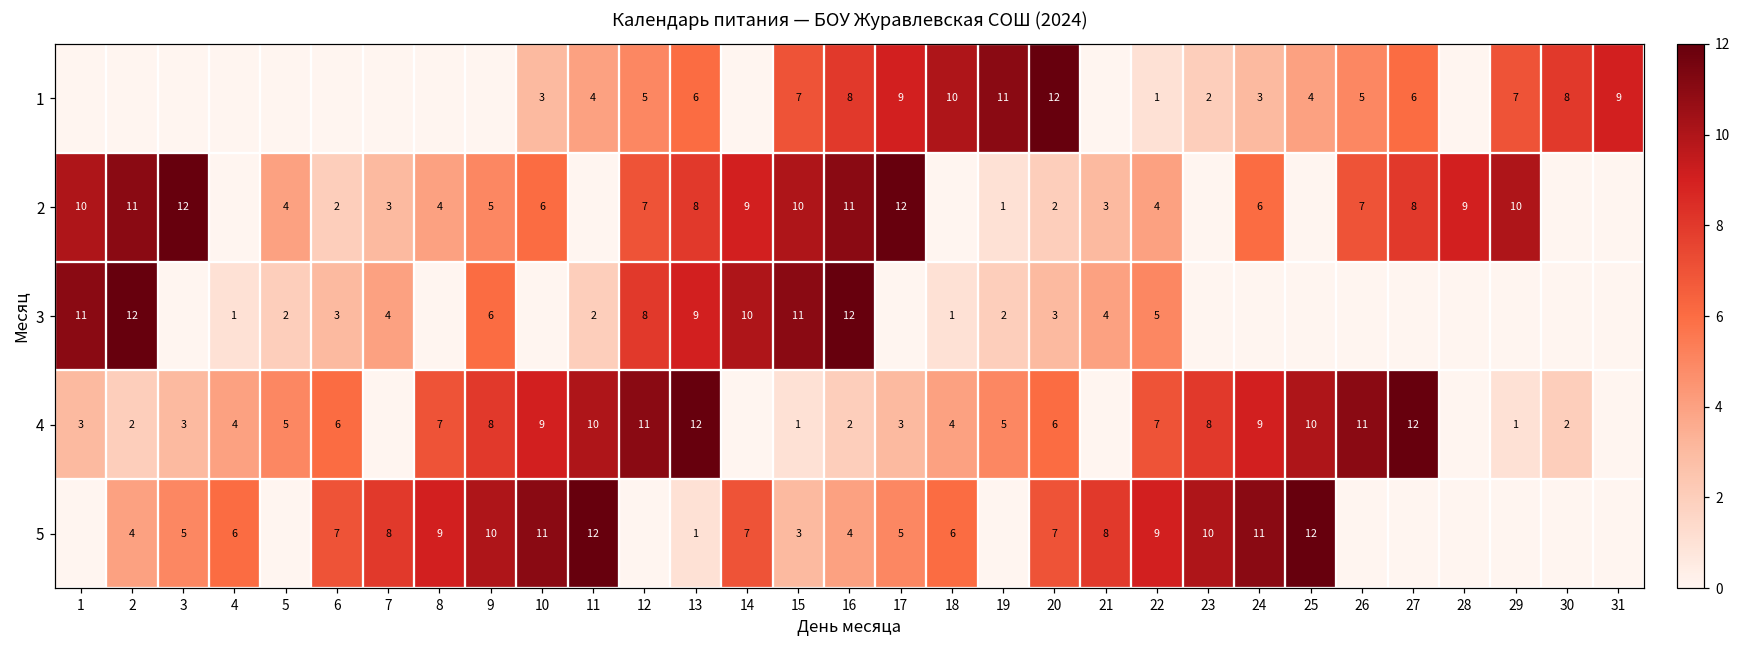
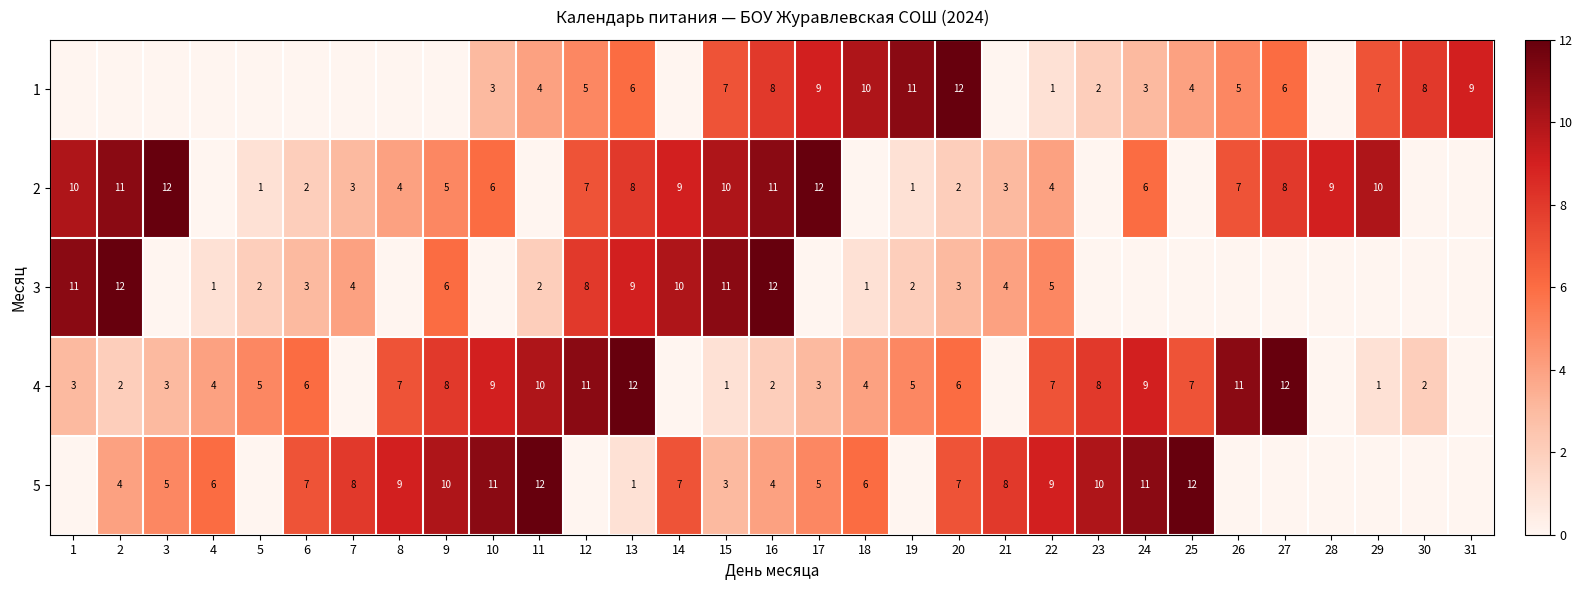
2, 5: 4 -> 1
4, 25: 10 -> 7
